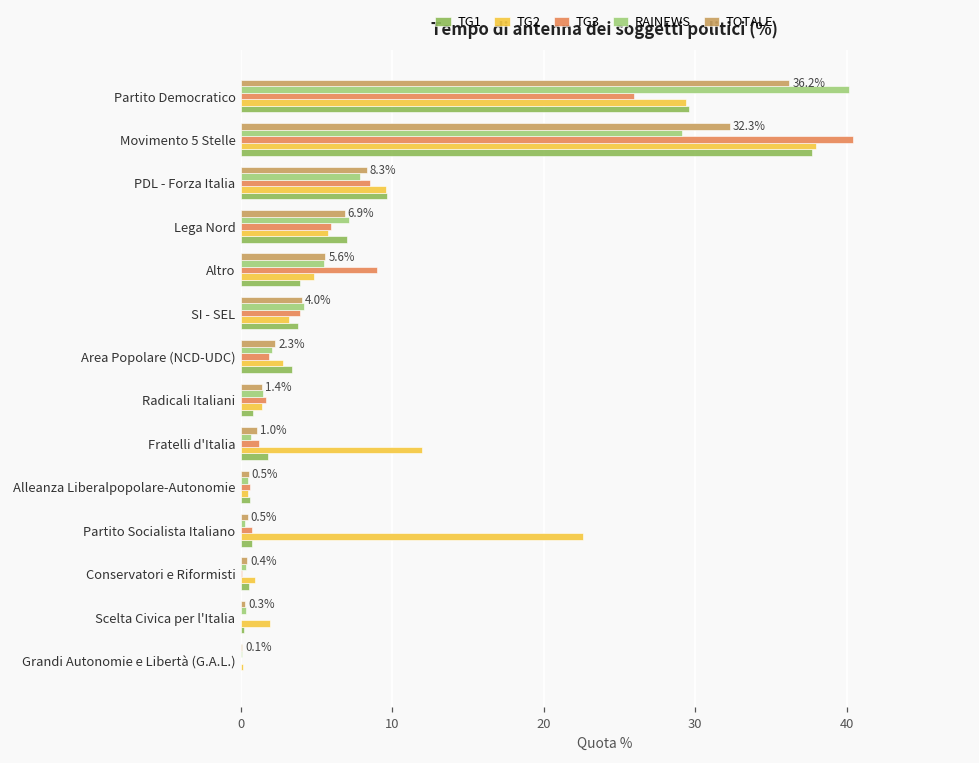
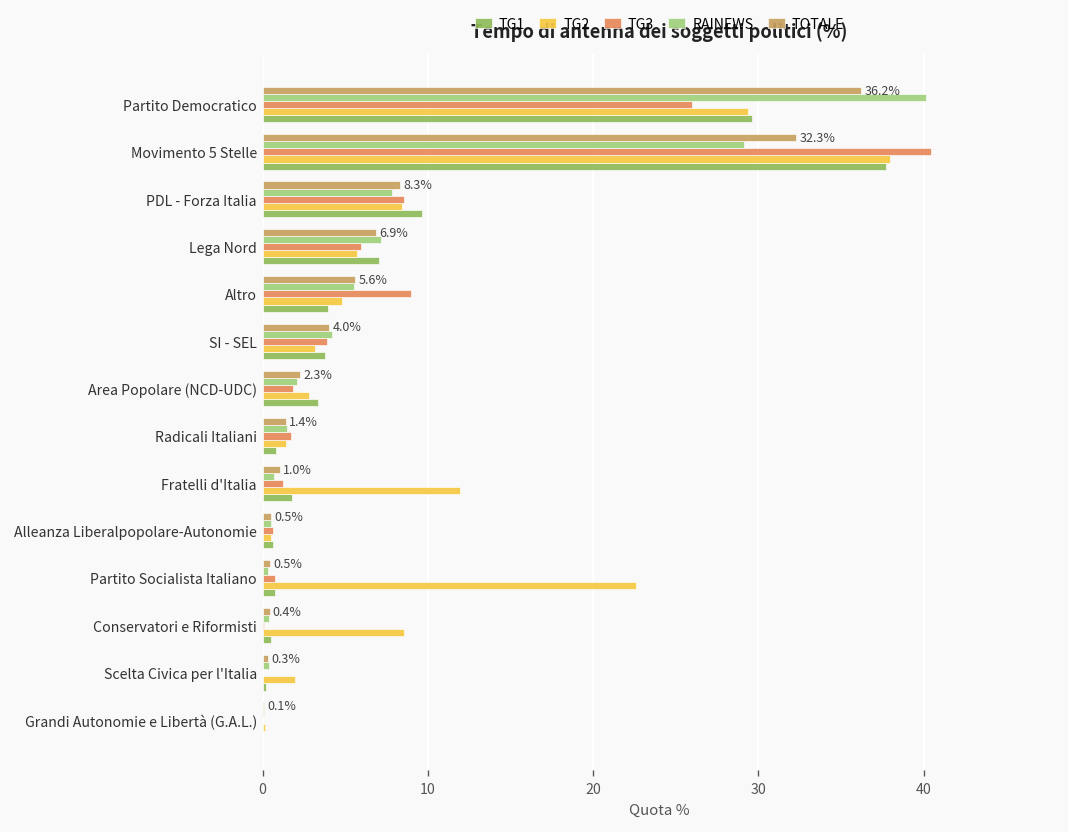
TG2, PDL - Forza Italia: 9.6 -> 8.5
TG2, Conservatori e Riformisti: 0.9 -> 8.6
